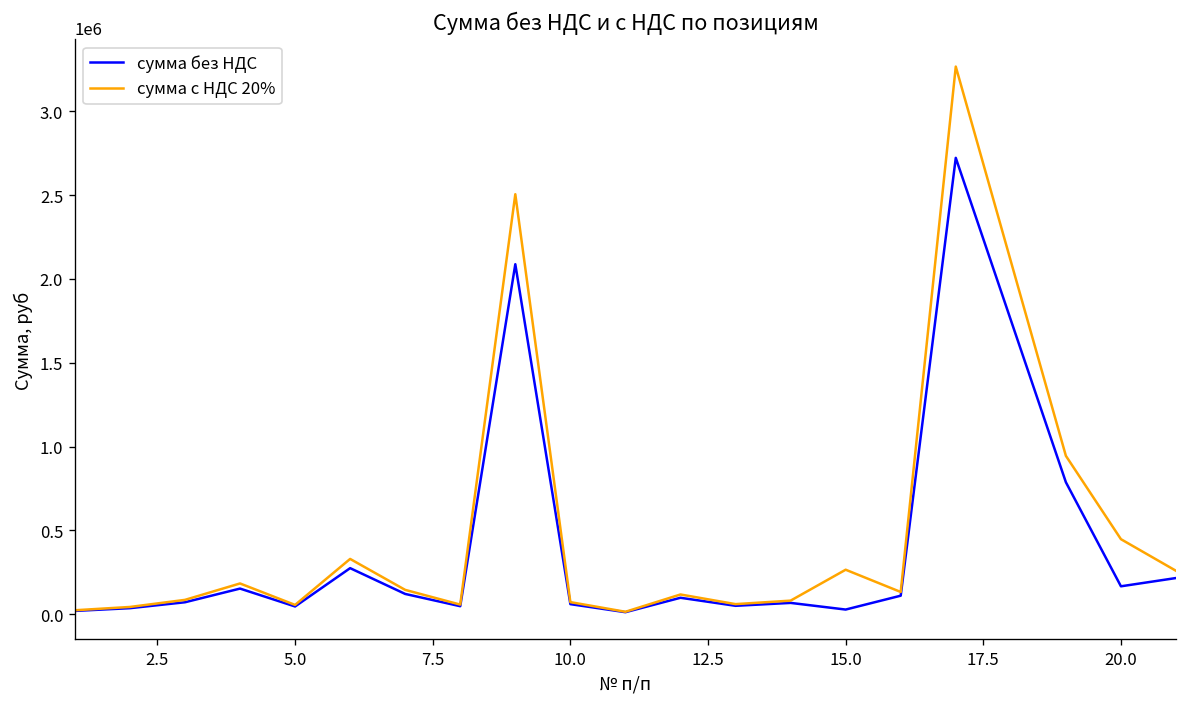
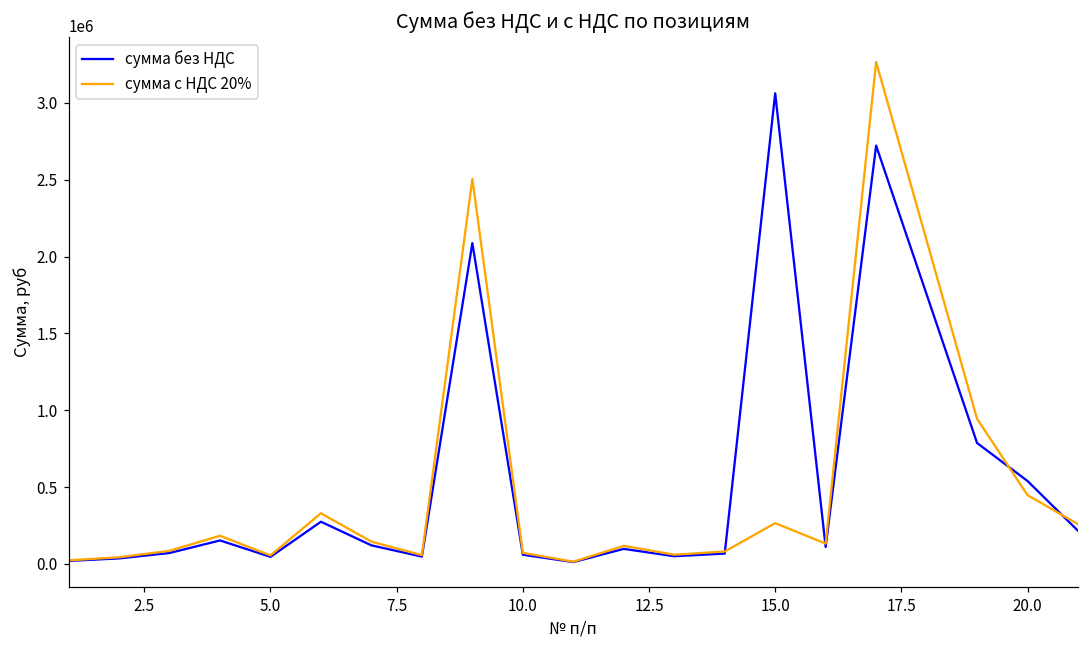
сумма без НДС, 15.0: 30000 -> 3060000
сумма без НДС, 20.0: 170000 -> 540000
